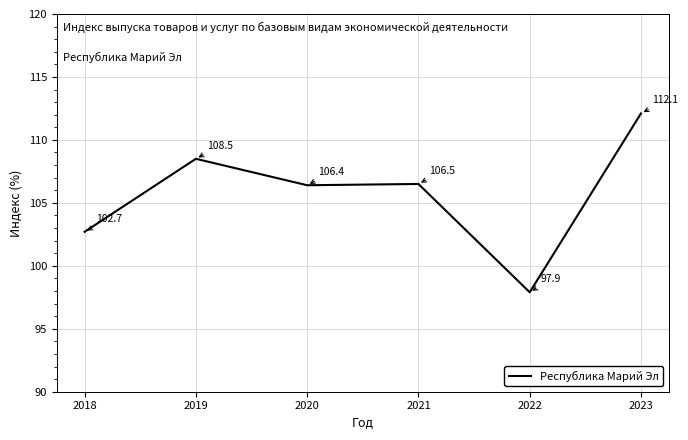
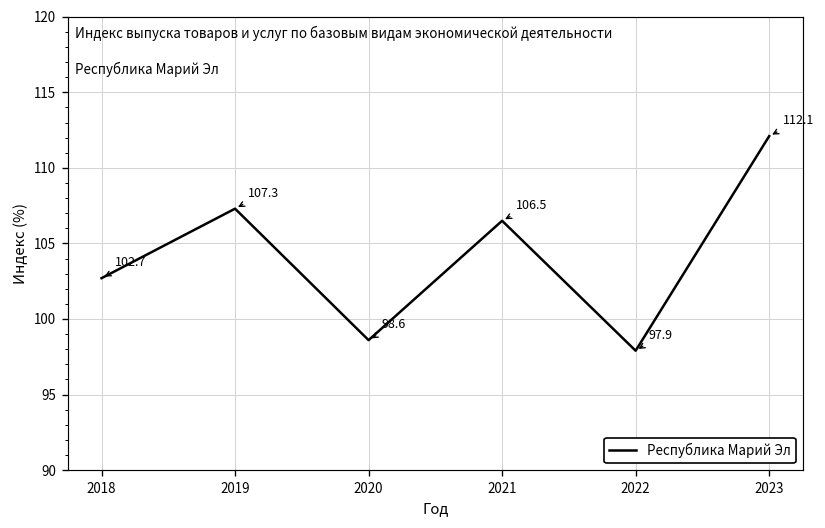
2019: 108.5 -> 107.3
2020: 106.4 -> 98.6
